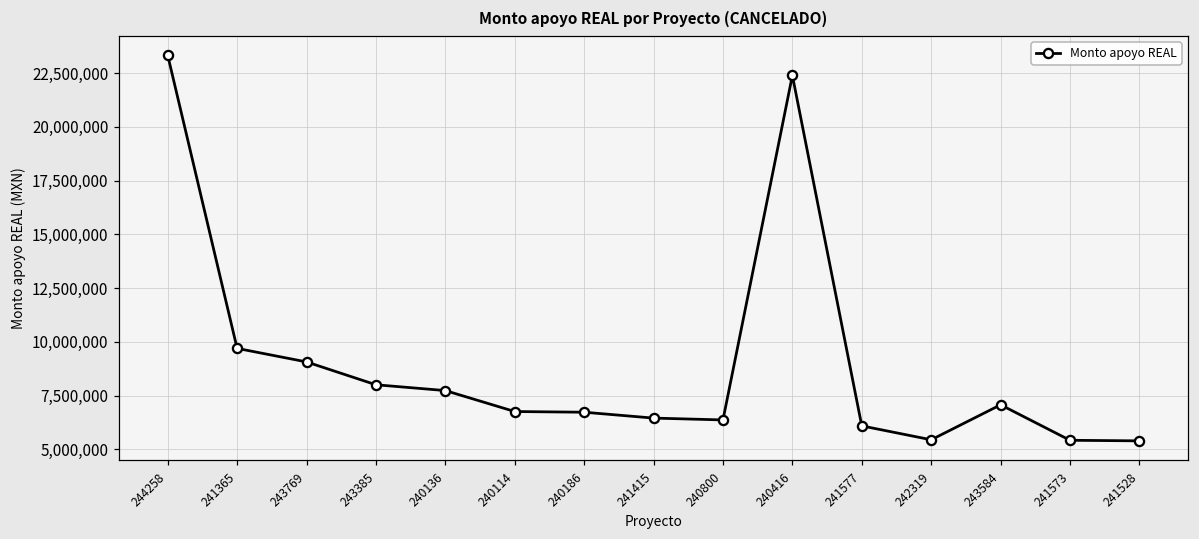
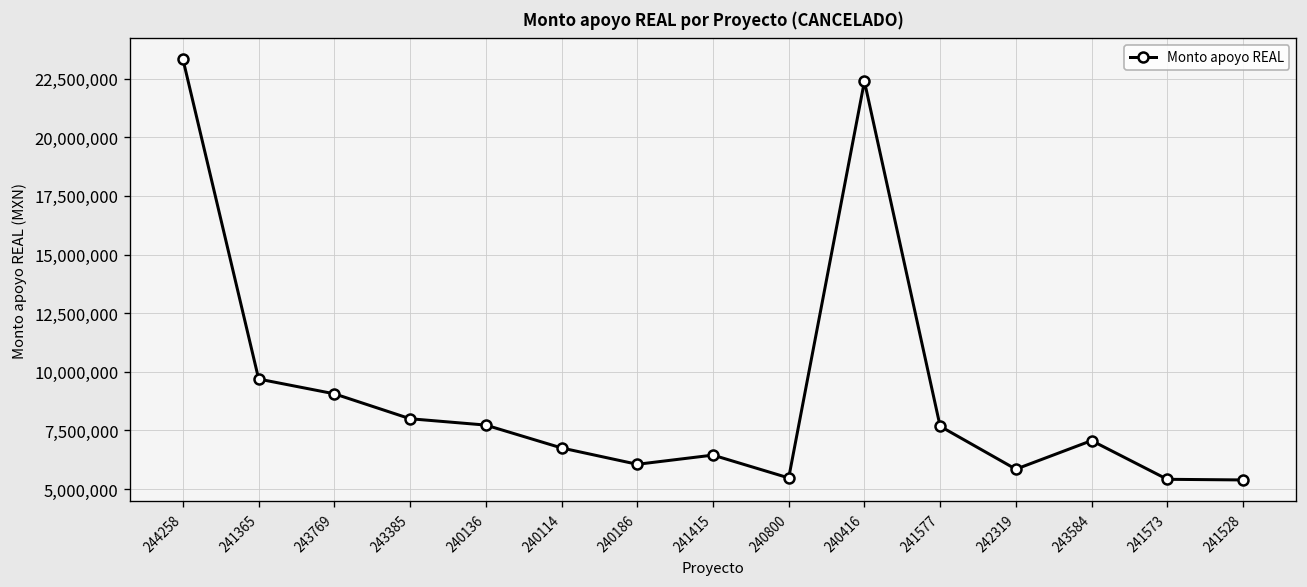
240186: 6,700,000 -> 6,100,000
240800: 6,400,000 -> 5,500,000
241577: 6,100,000 -> 7,700,000
242319: 5,400,000 -> 5,900,000
